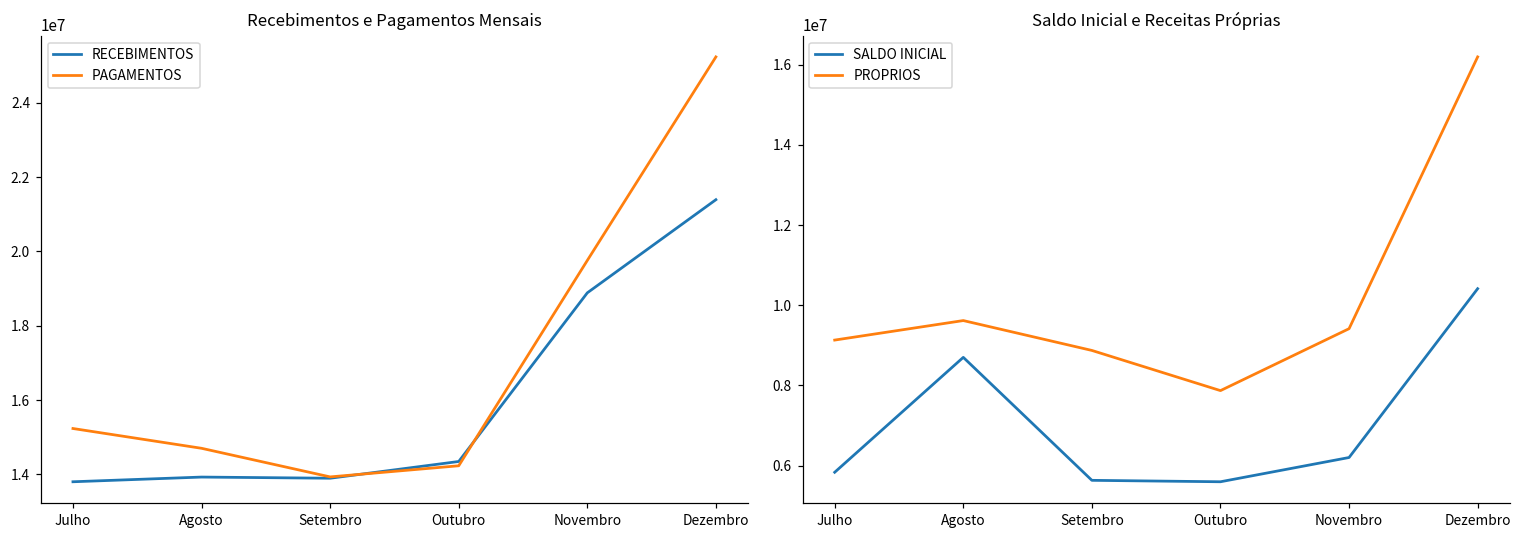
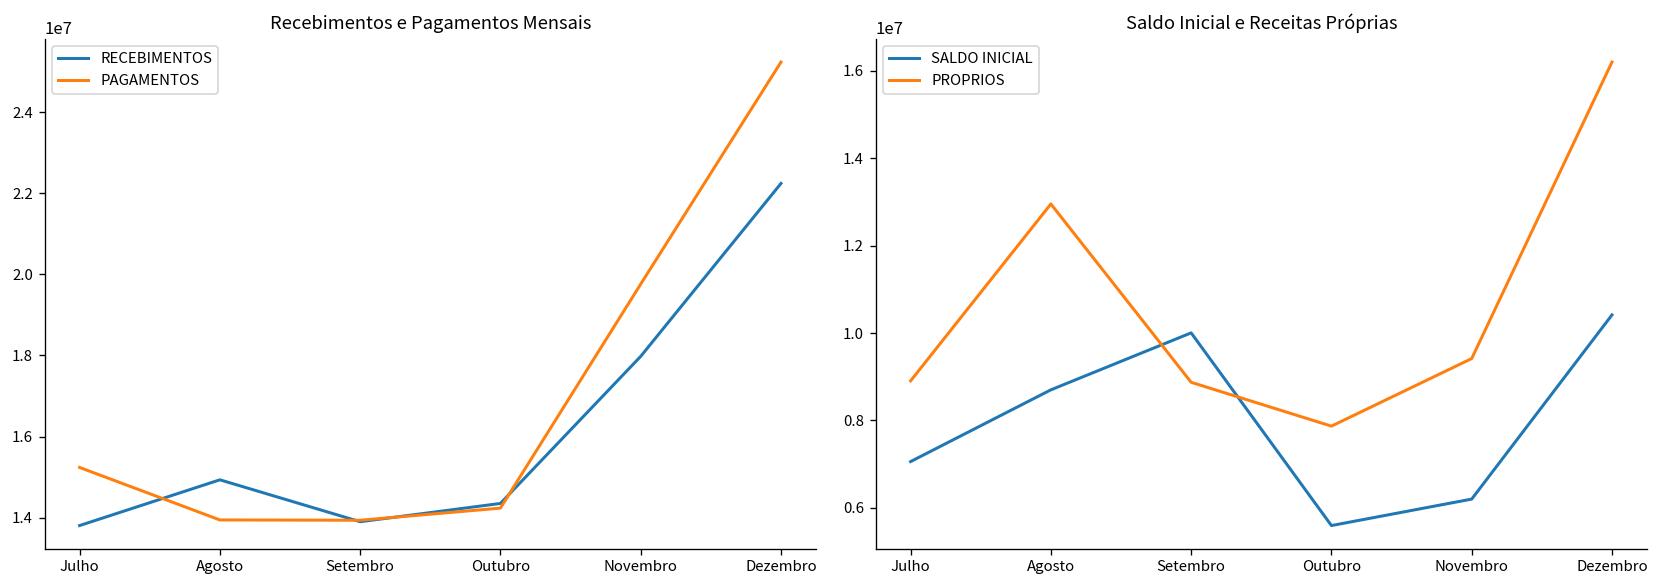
Recebimentos e Pagamentos Mensais, RECEBIMENTOS, Agosto: 13900000 -> 14900000
Recebimentos e Pagamentos Mensais, PAGAMENTOS, Agosto: 14700000 -> 13900000
Recebimentos e Pagamentos Mensais, RECEBIMENTOS, Novembro: 18900000 -> 18000000
Recebimentos e Pagamentos Mensais, RECEBIMENTOS, Dezembro: 21400000 -> 22200000
Saldo Inicial e Receitas Próprias, SALDO INICIAL, Julho: 5800000 -> 7100000
Saldo Inicial e Receitas Próprias, PROPRIOS, Julho: 9100000 -> 8900000
Saldo Inicial e Receitas Próprias, PROPRIOS, Agosto: 9600000 -> 13000000
Saldo Inicial e Receitas Próprias, SALDO INICIAL, Setembro: 5600000 -> 10000000
